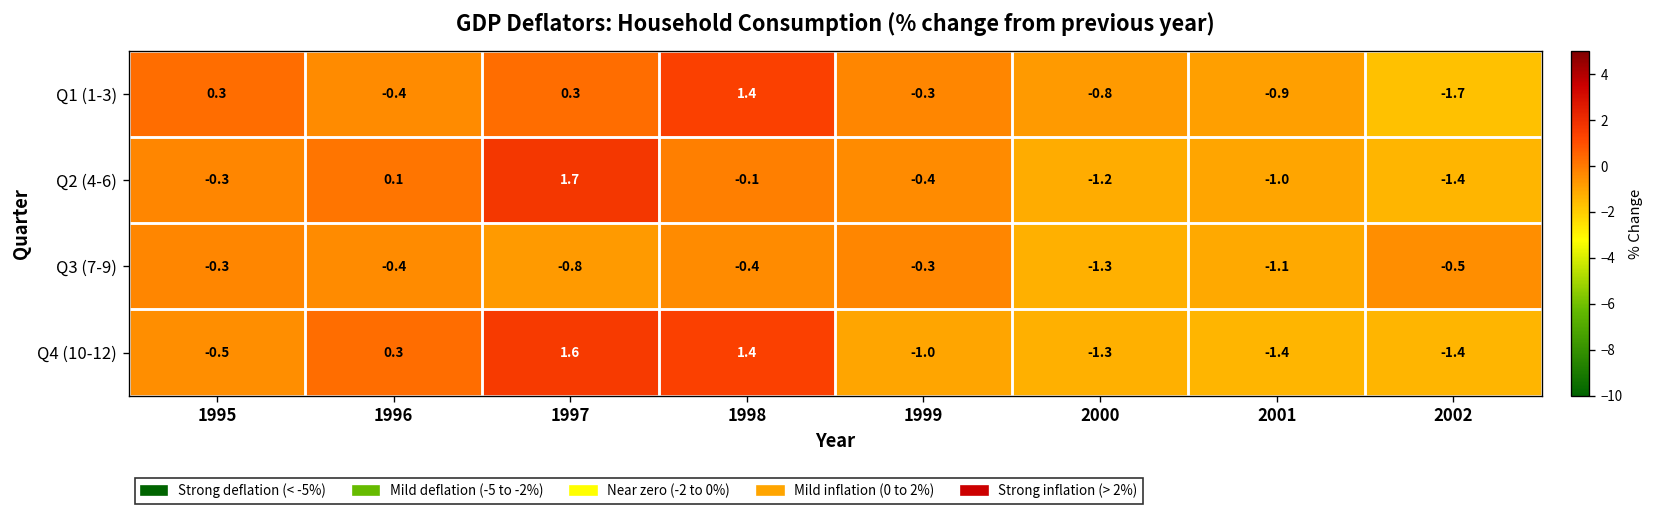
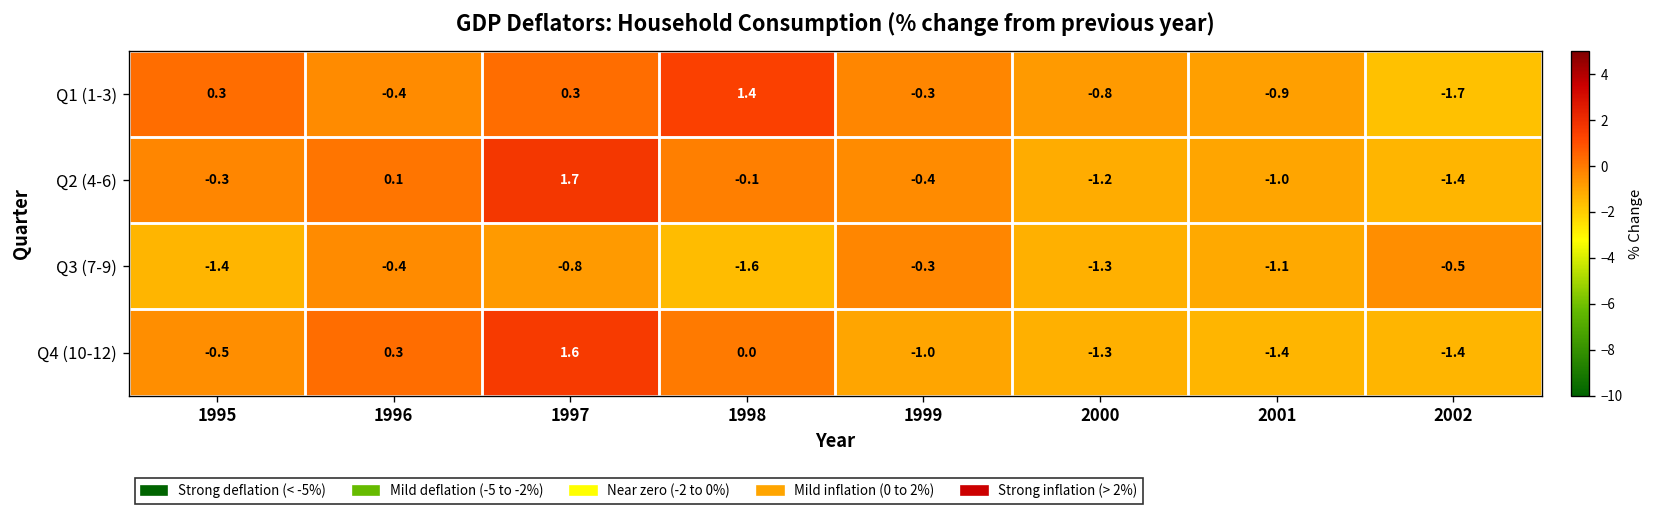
Q3 (7-9), 1995: -0.3 -> -1.4
Q3 (7-9), 1998: -0.4 -> -1.6
Q4 (10-12), 1998: 1.4 -> 0.0
